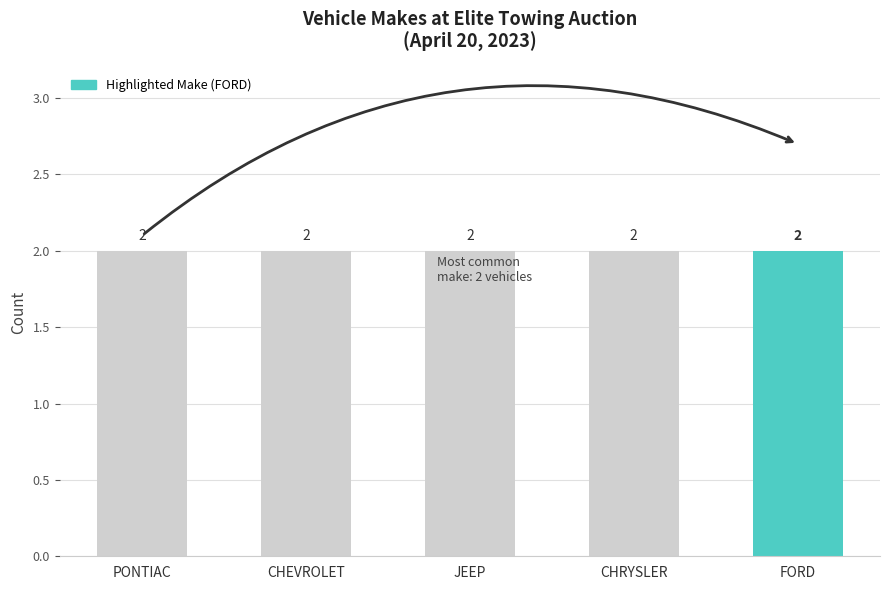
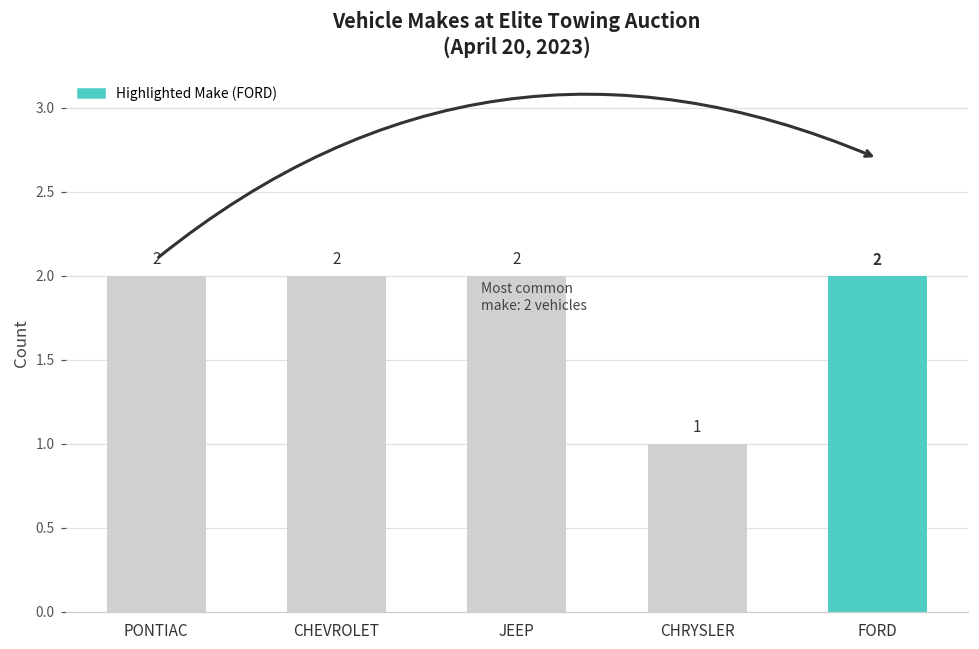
CHRYSLER: 2 -> 1
